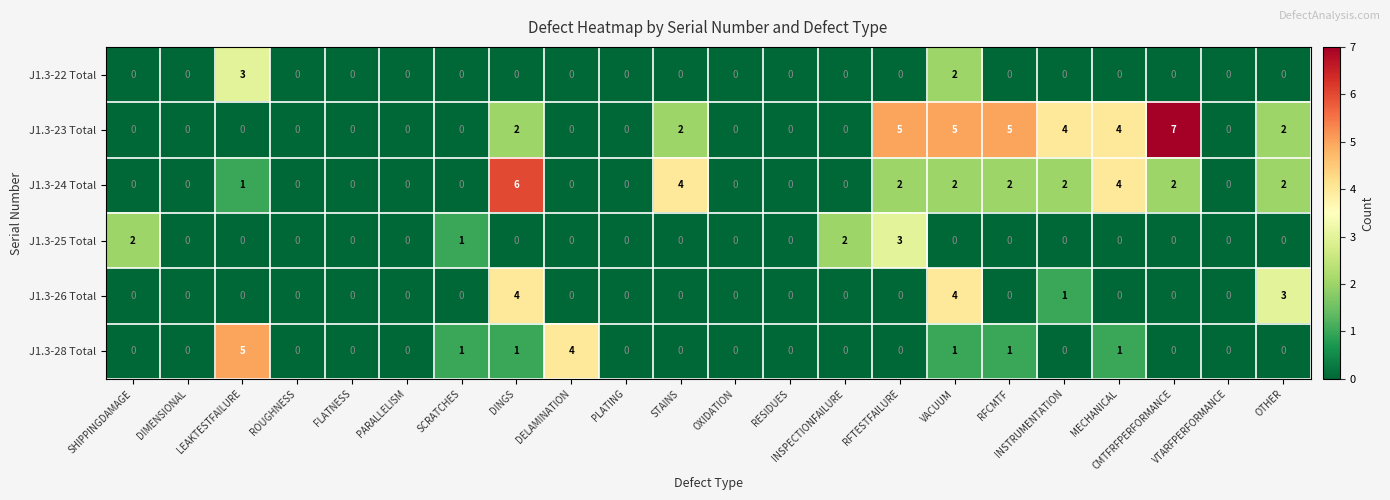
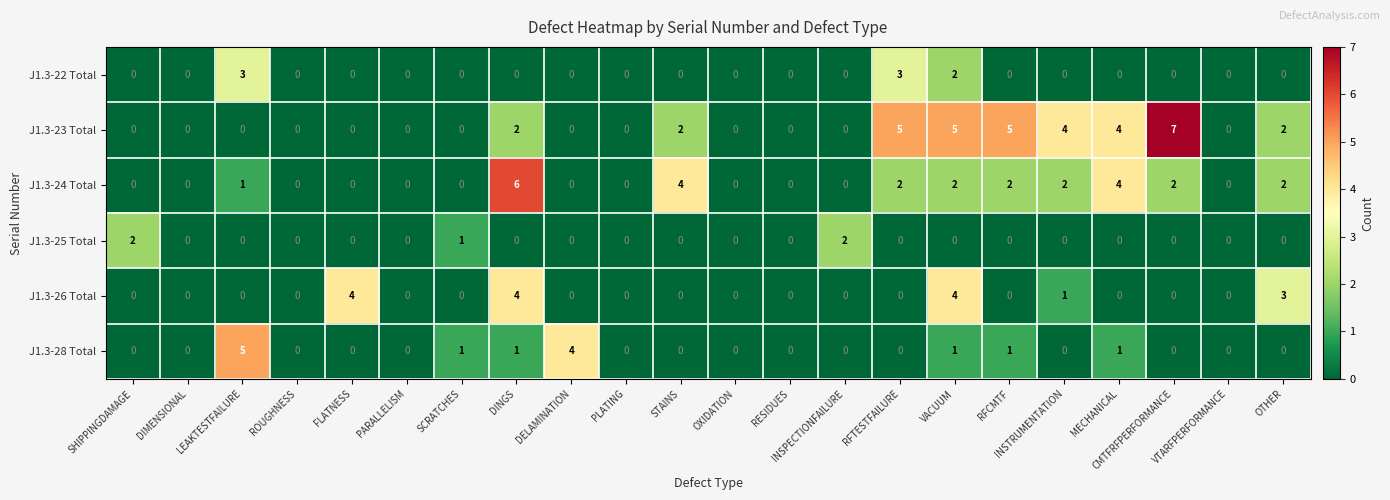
J1.3-22 Total, RFTESTFAILURE: 0 -> 3
J1.3-25 Total, RFTESTFAILURE: 3 -> 0
J1.3-26 Total, FLATNESS: 0 -> 4
